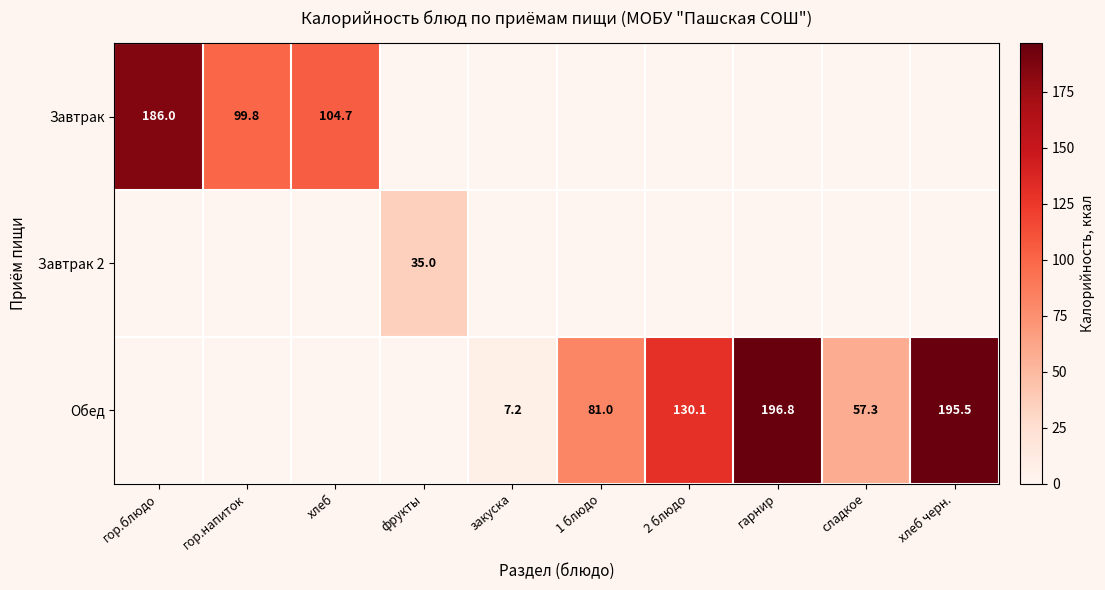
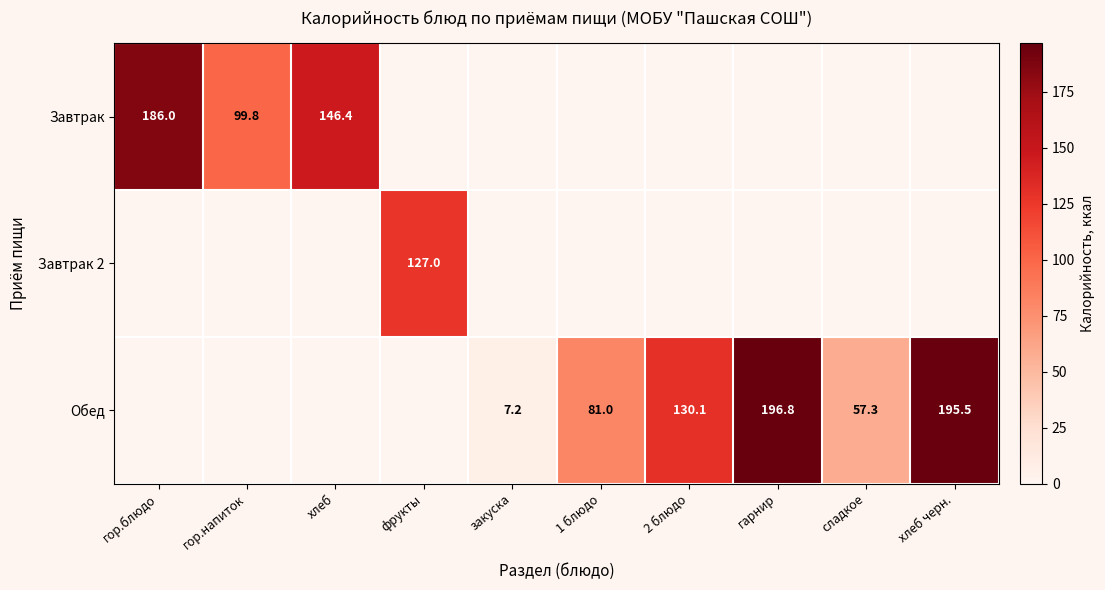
Завтрак, хлеб: 104.7 -> 146.4
Завтрак 2, фрукты: 35.0 -> 127.0
